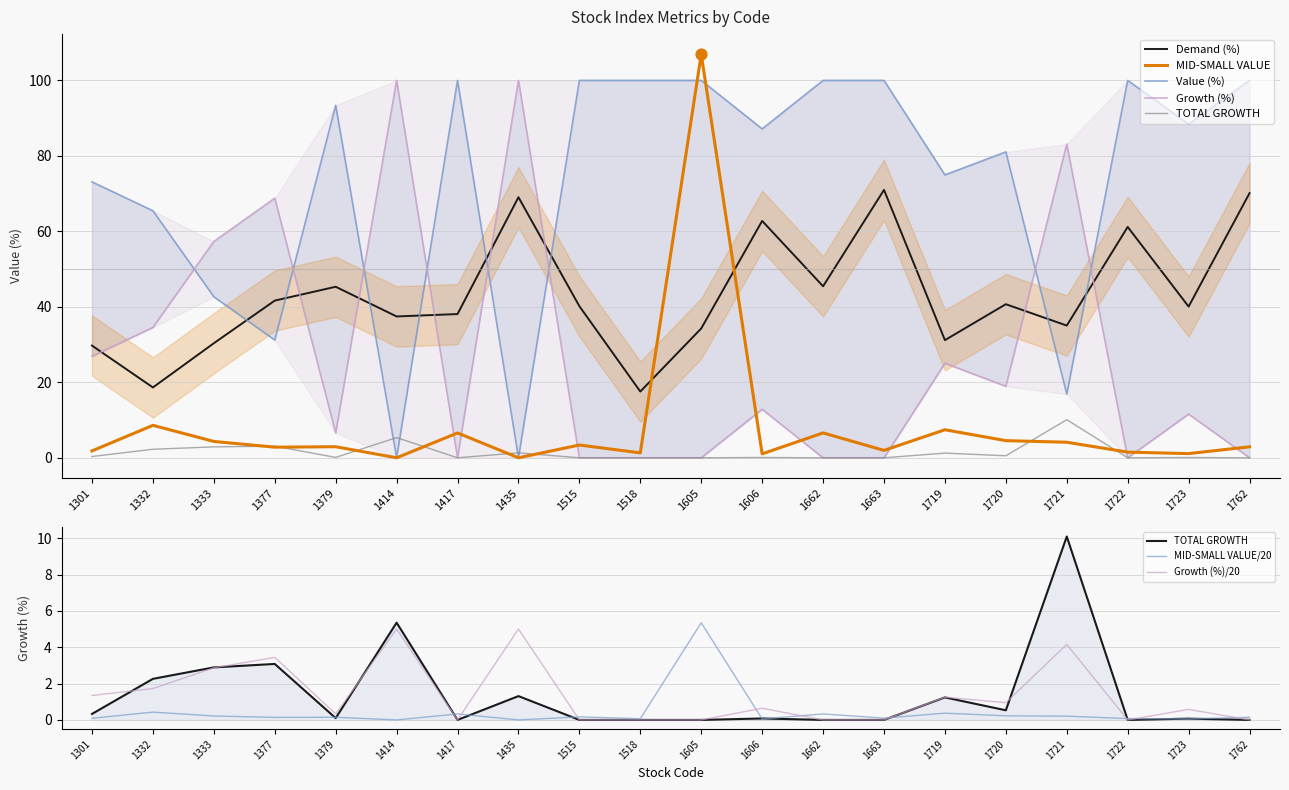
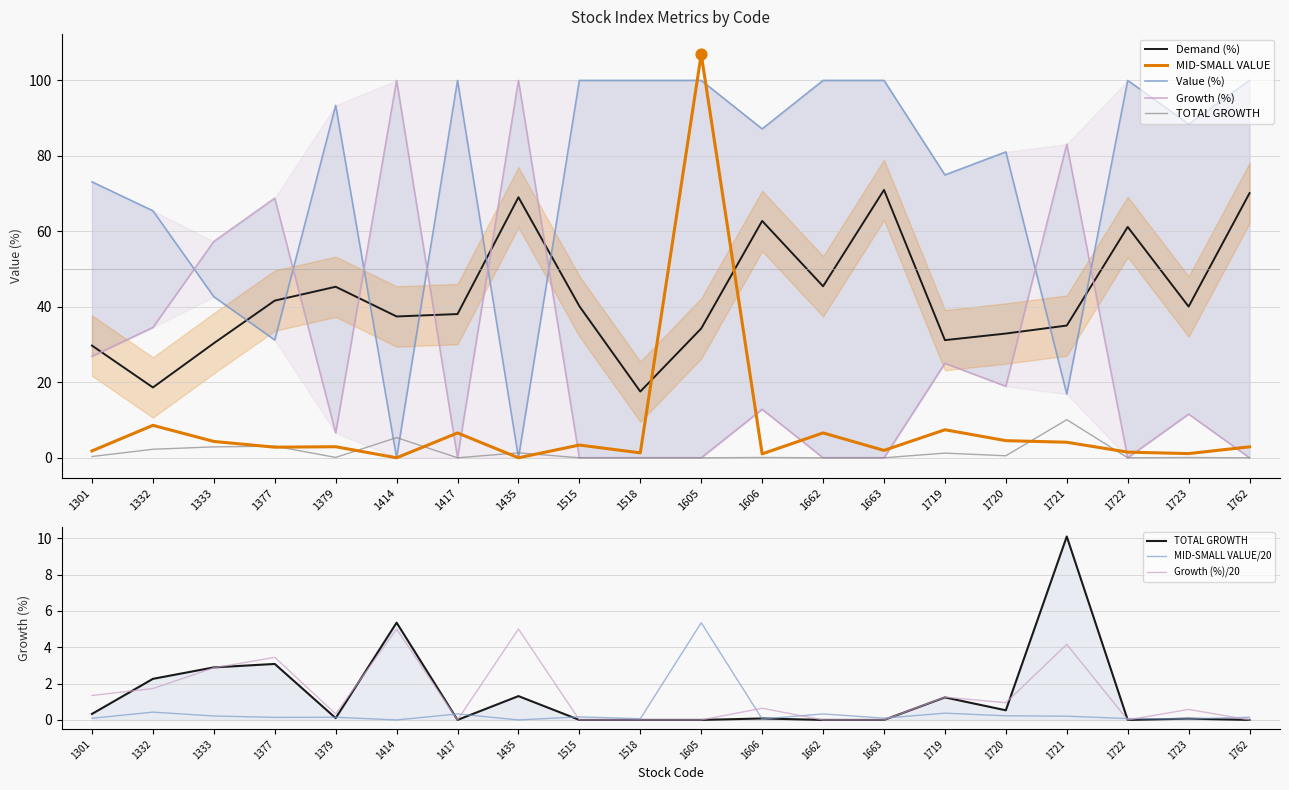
Stock Index Metrics by Code, Demand (%), 1720: 41 -> 33
